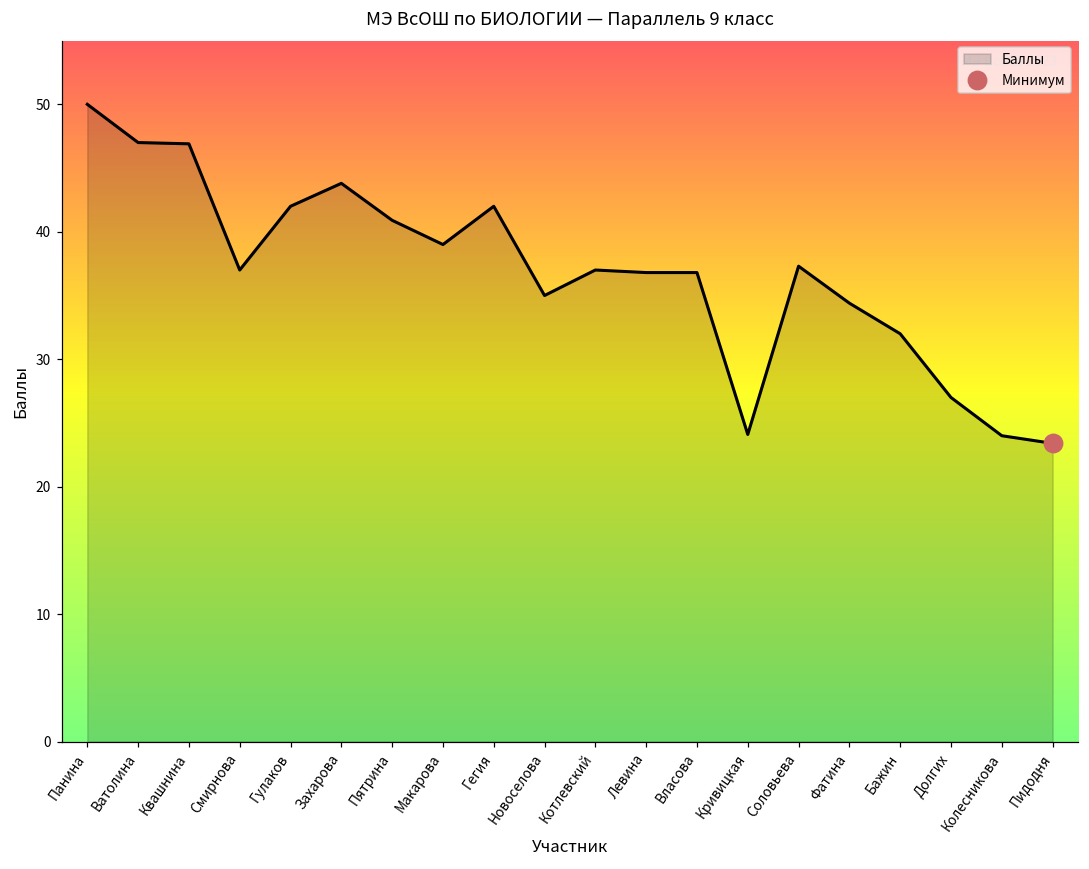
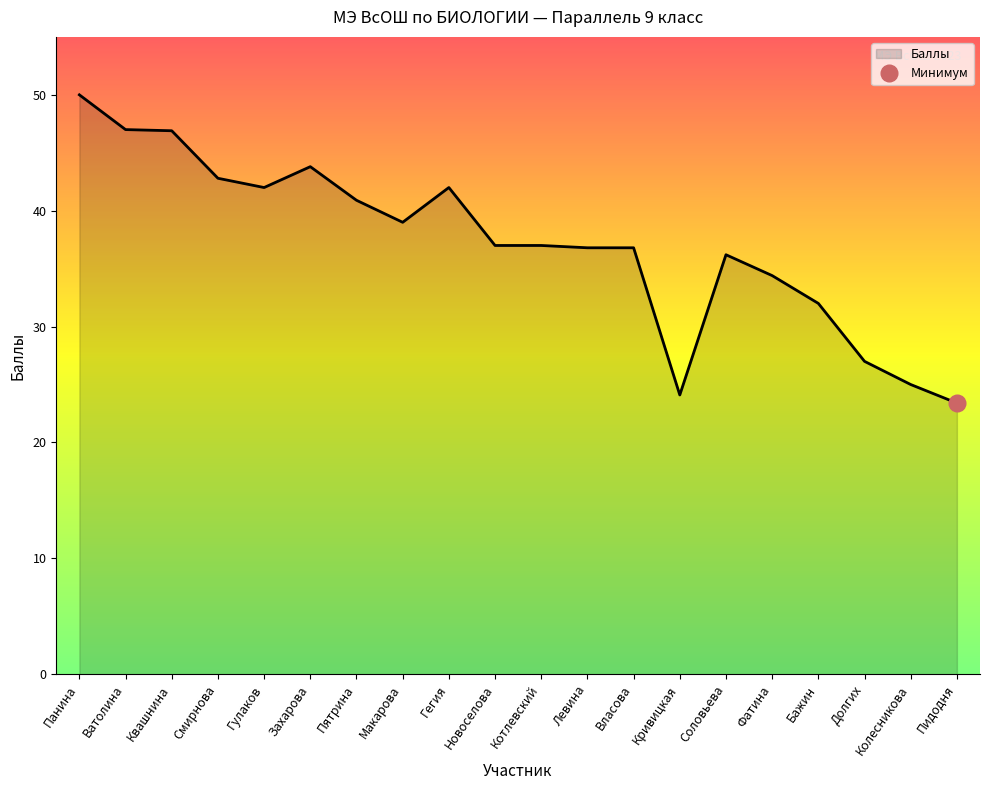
Баллы, Смирнова: 37.0 -> 42.8
Баллы, Новоселова: 35 -> 37
Баллы, Соловьева: 37.3 -> 36.2
Баллы, Колесникова: 24 -> 25
